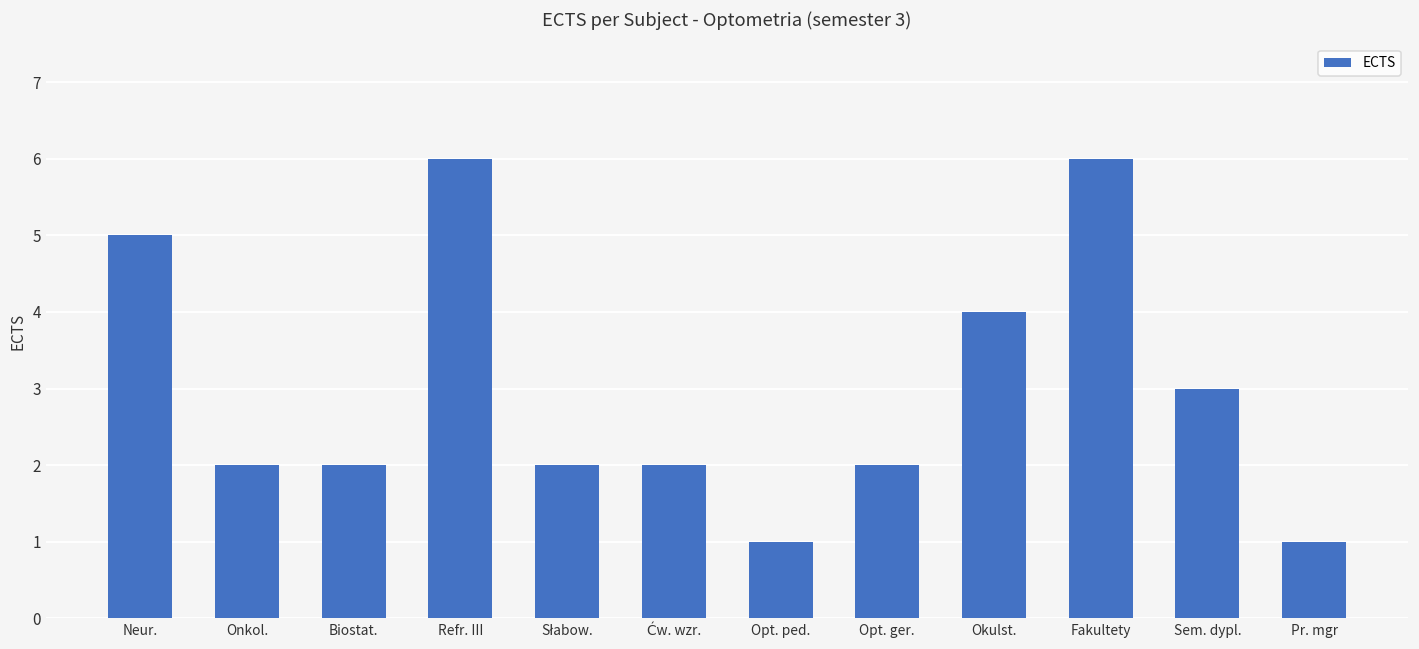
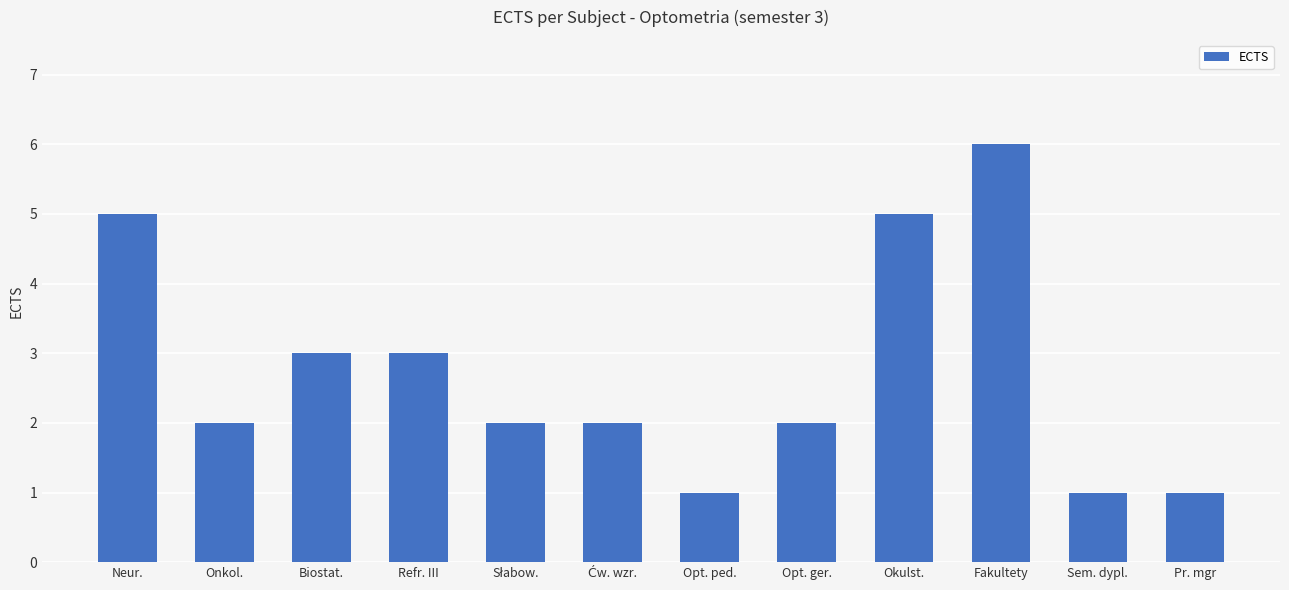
Biostat.: 2 -> 3
Refr. III: 6 -> 3
Okulst.: 4 -> 5
Sem. dypl.: 3 -> 1
